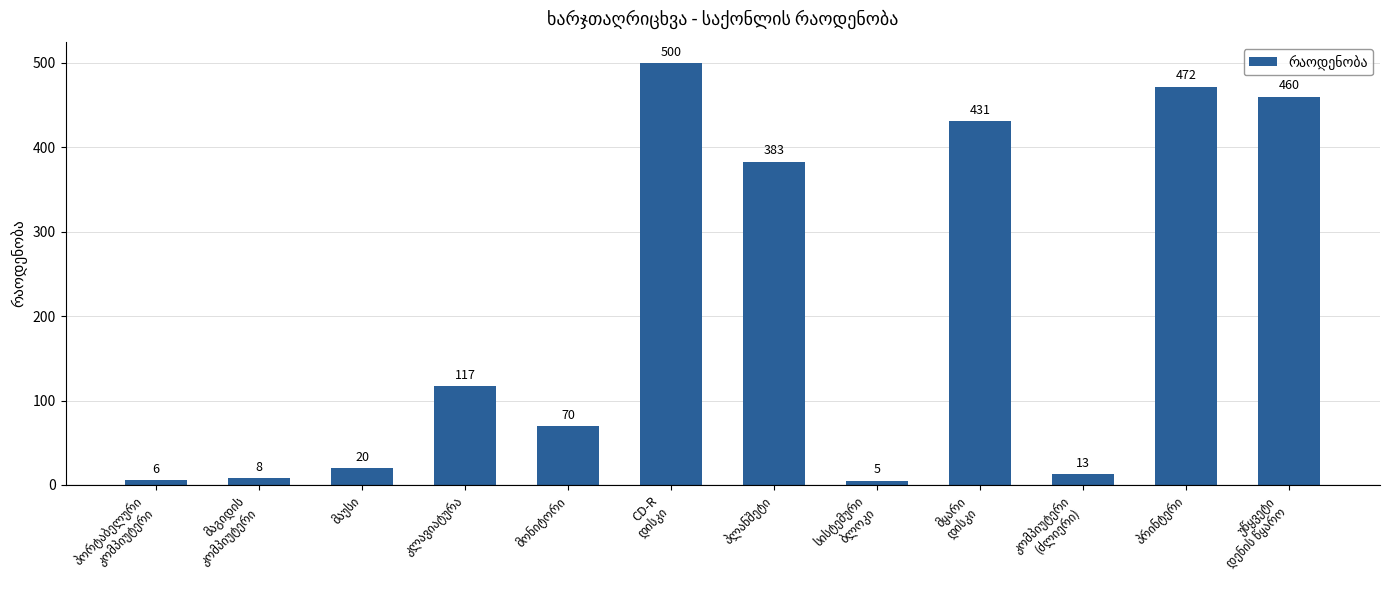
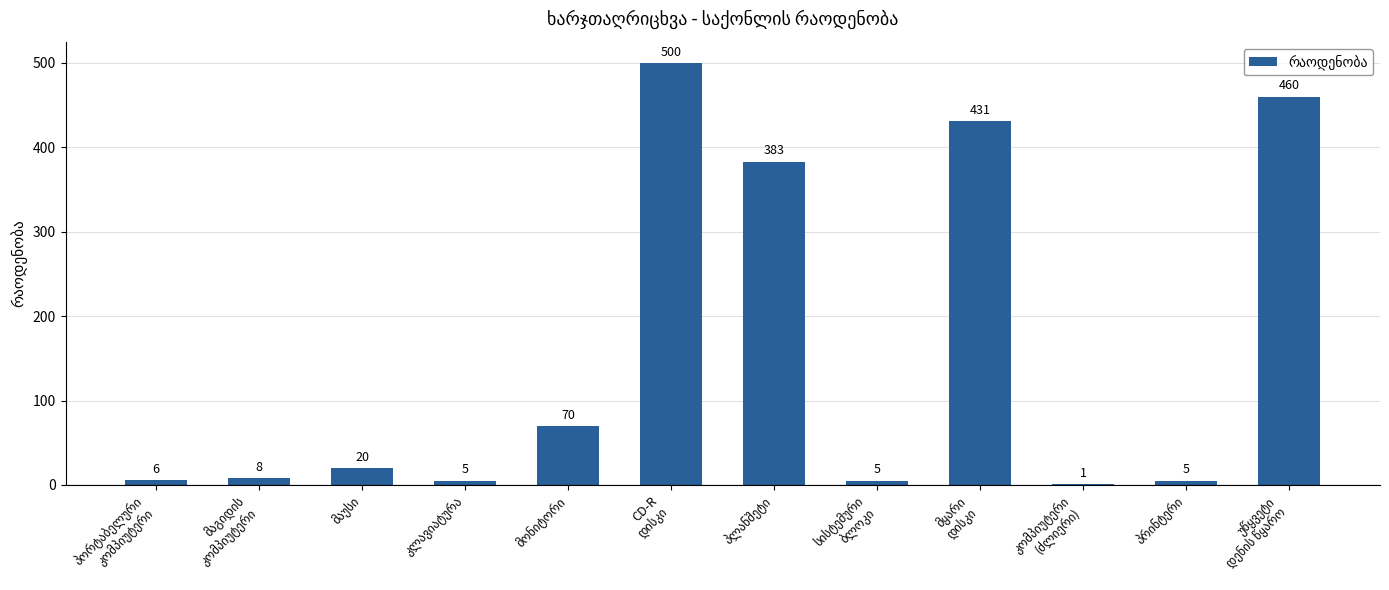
კლავიატურა: 117 -> 5
კომპიუტერი (ძლიერი): 13 -> 1
პრინტერი: 472 -> 5
